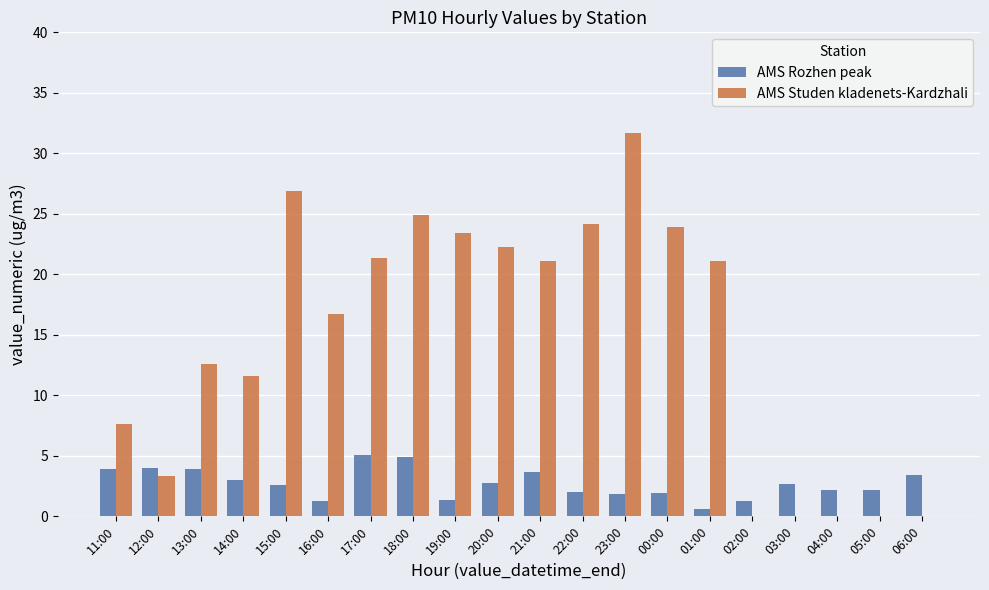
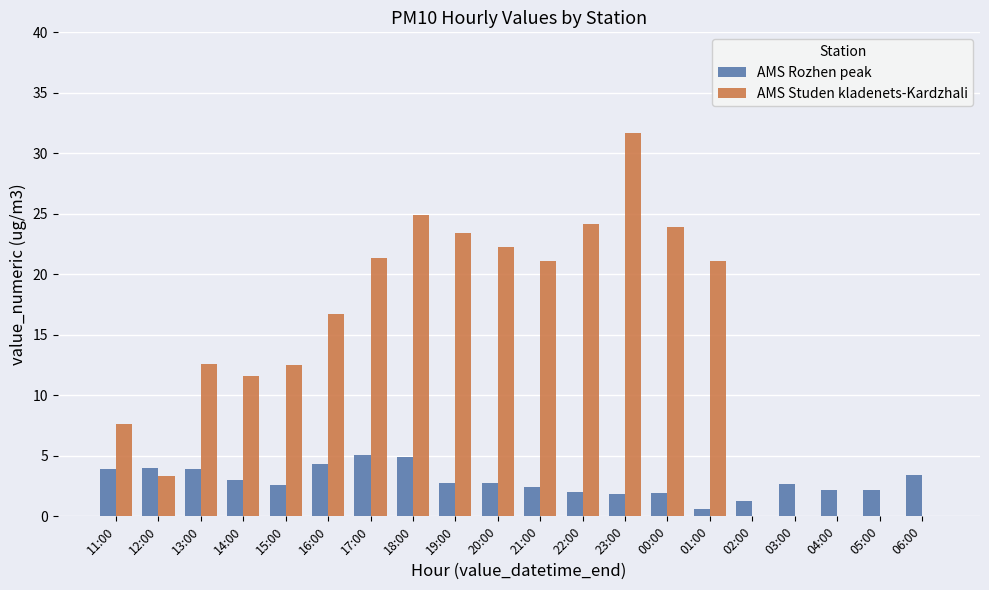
AMS Studen kladenets-Kardzhali, 15:00: 26.9 -> 12.5
AMS Rozhen peak, 16:00: 1.2 -> 4.3
AMS Rozhen peak, 19:00: 1.4 -> 2.7
AMS Rozhen peak, 21:00: 3.7 -> 2.5
